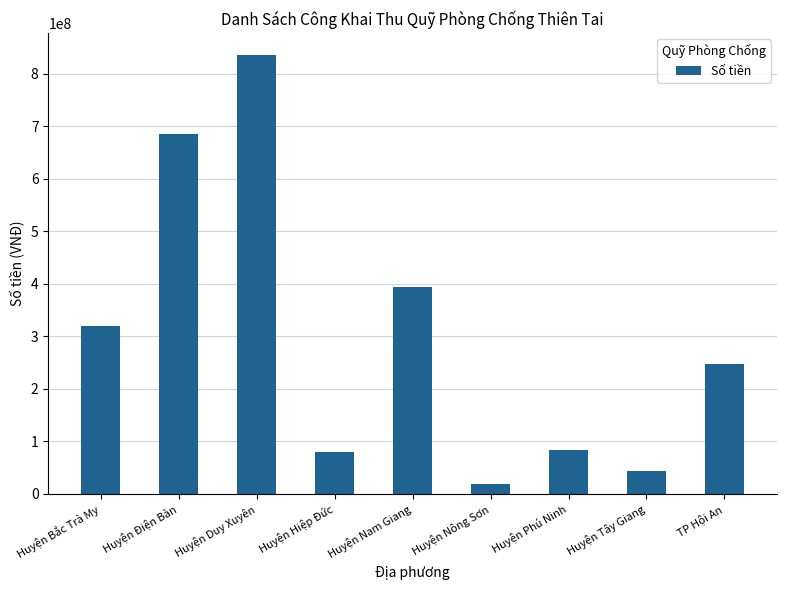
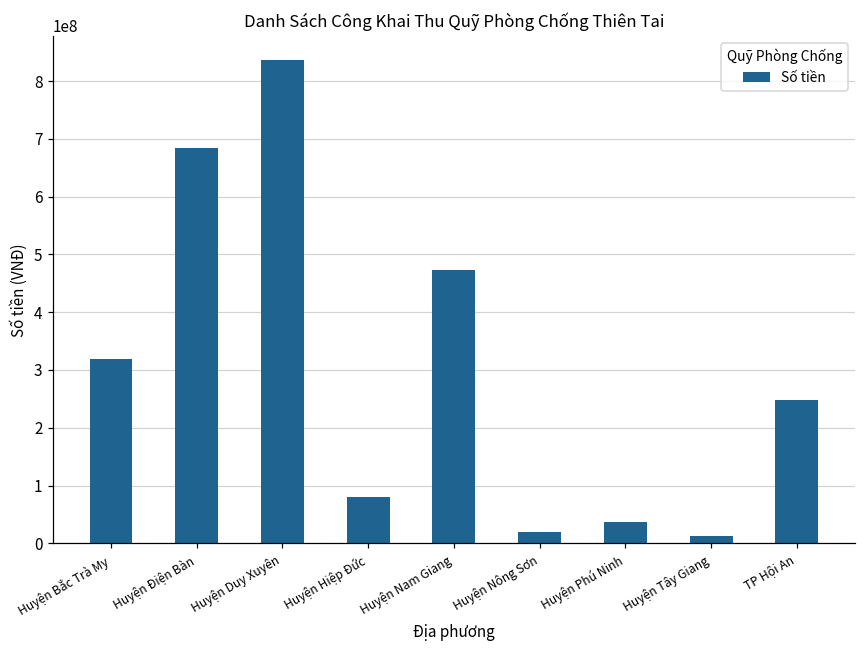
Huyện Nam Giang: 390000000 -> 470000000
Huyện Phú Ninh: 80000000 -> 40000000
Huyện Tây Giang: 40000000 -> 10000000
